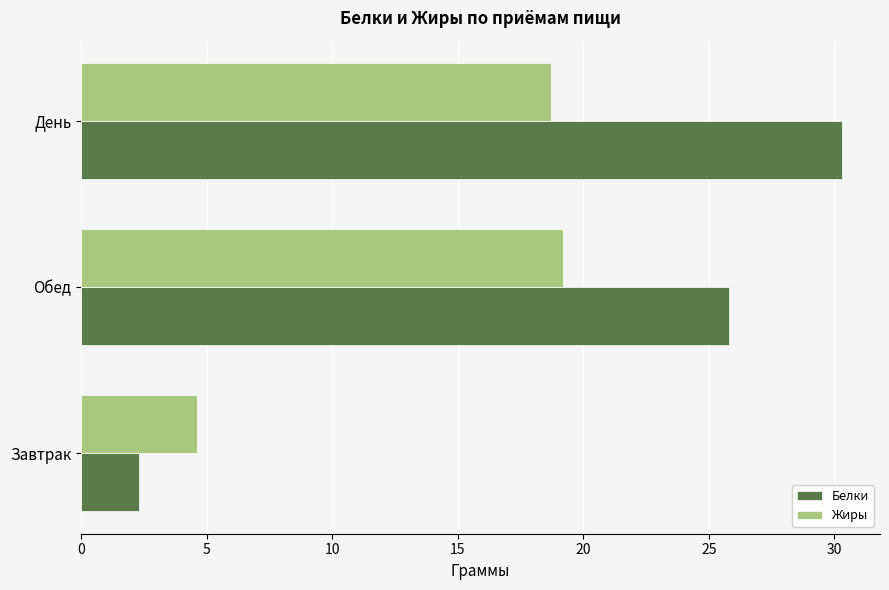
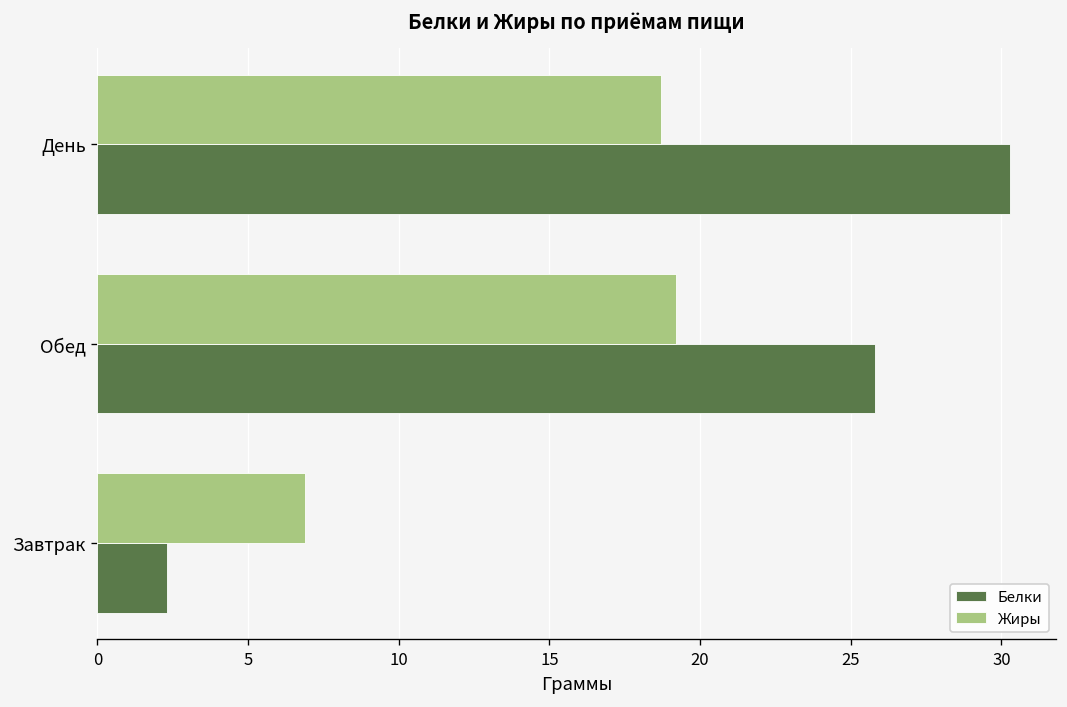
Жиры, Завтрак: 4.6 -> 6.9
